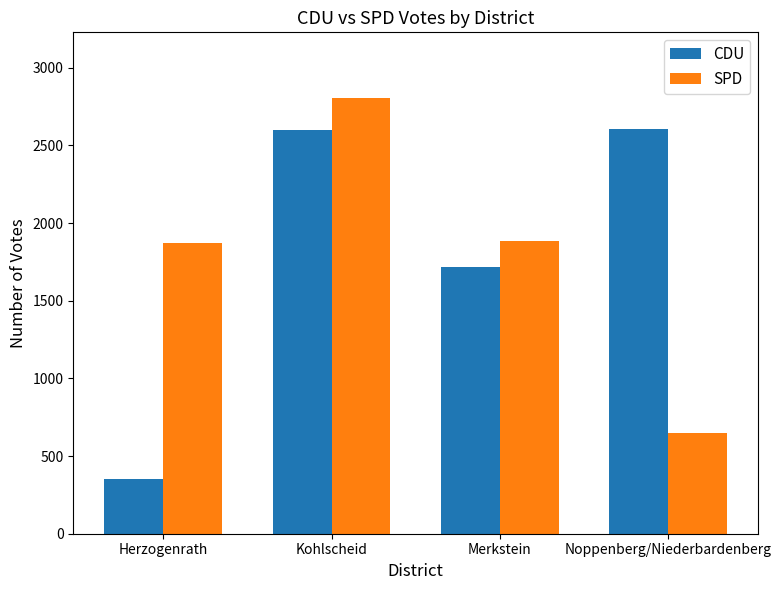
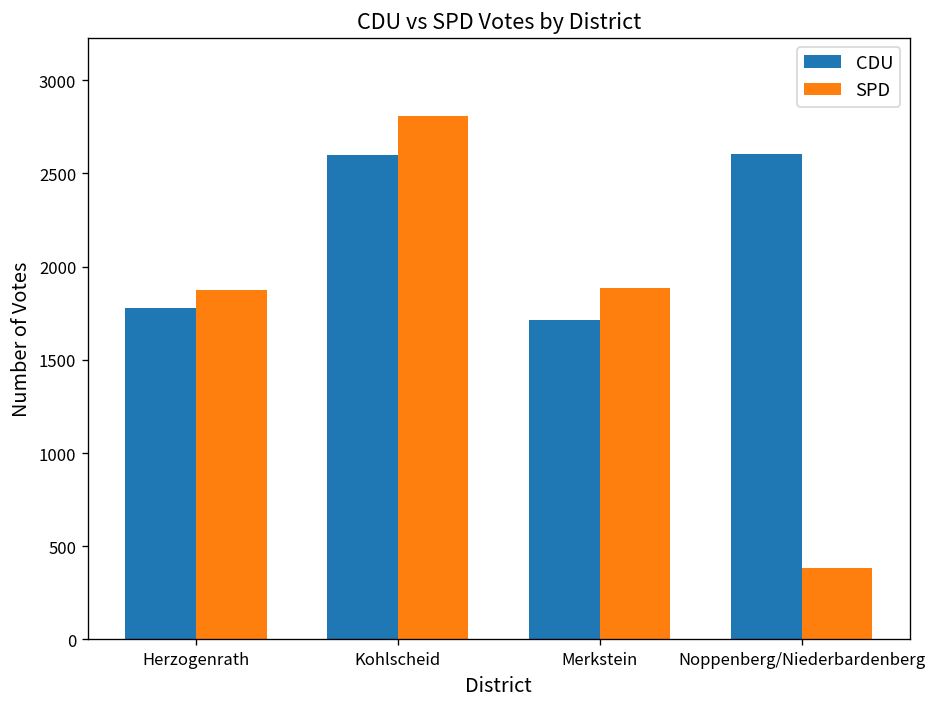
CDU, Herzogenrath: 350 -> 1780
SPD, Noppenberg/Niederbardenberg: 650 -> 390
